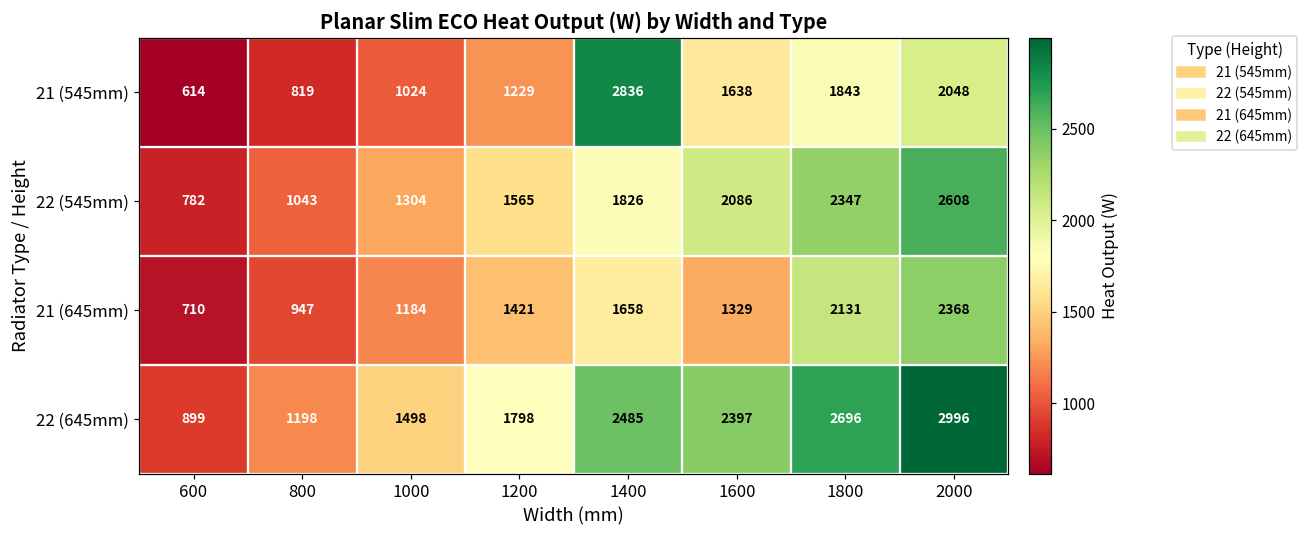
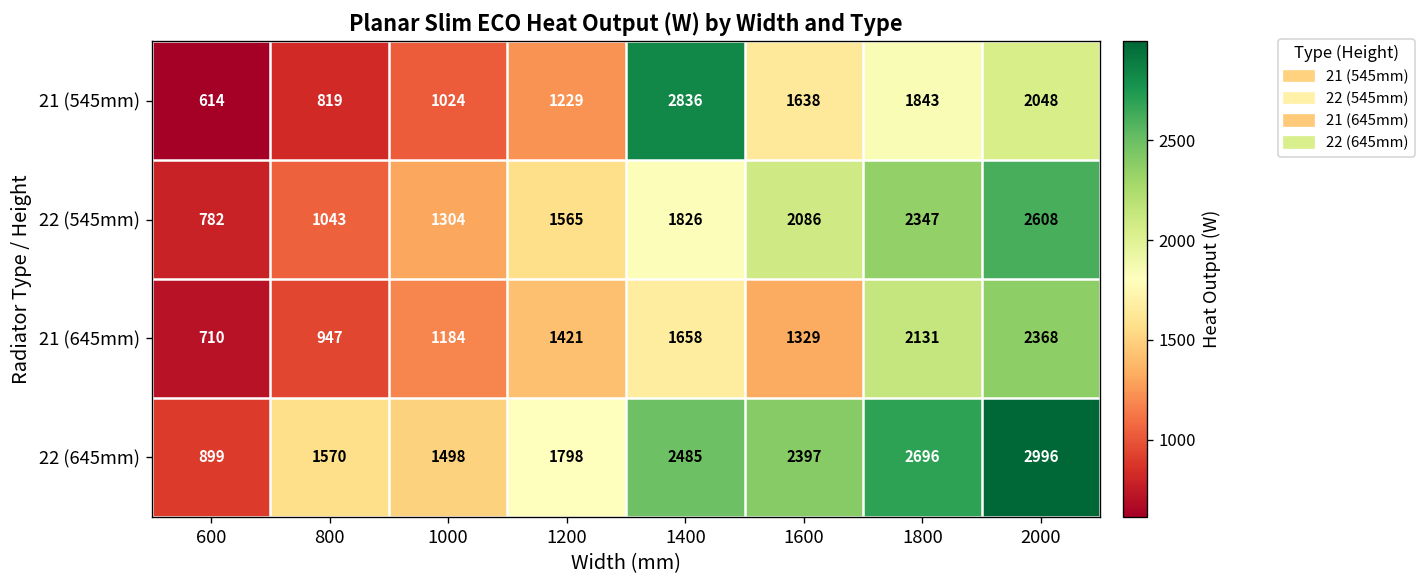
22 (645mm), 800: 1198 -> 1570
